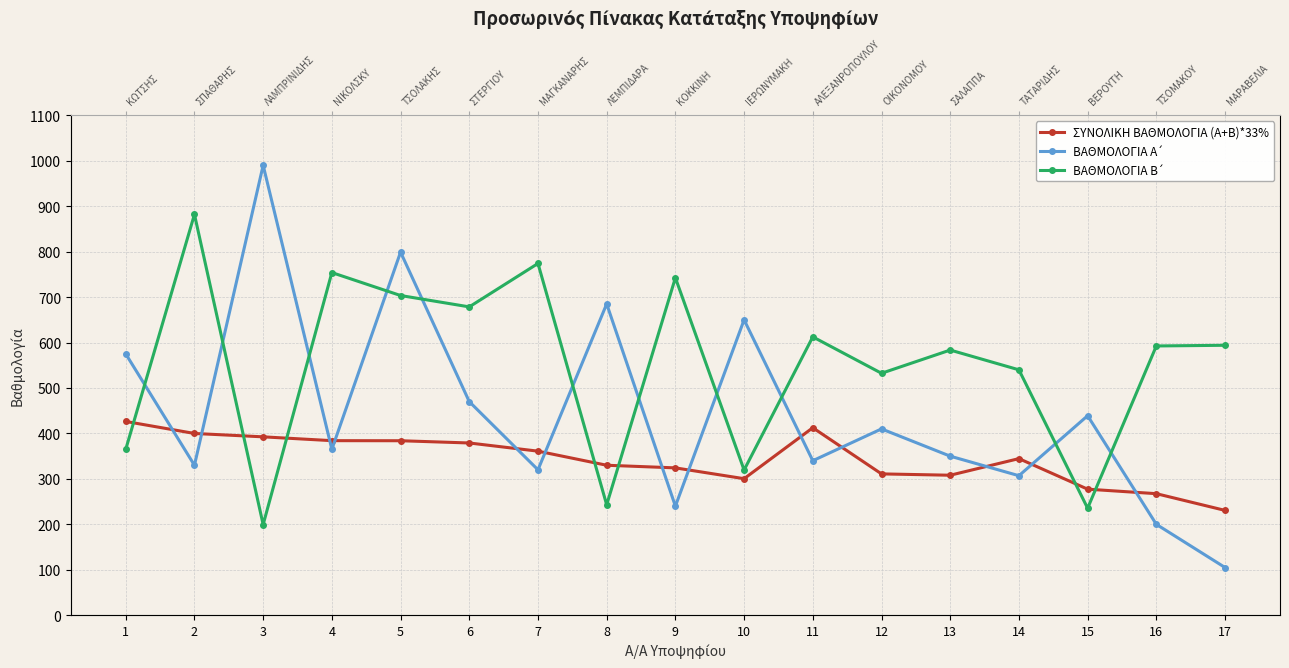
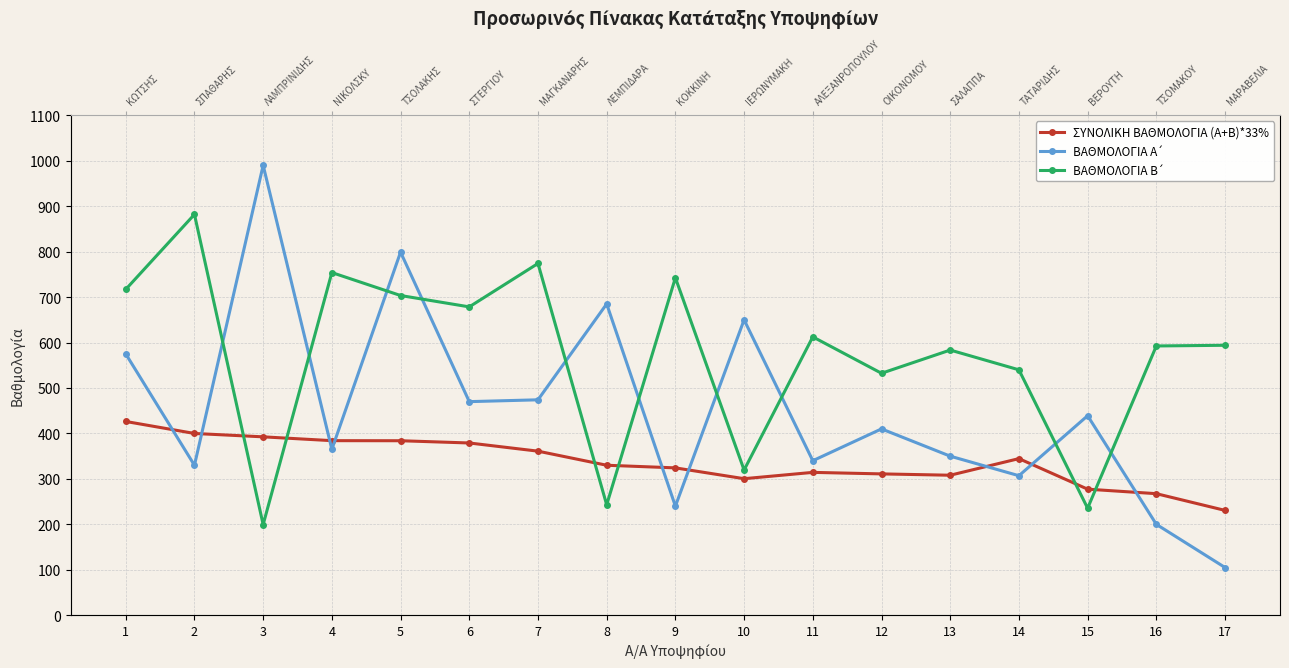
ΒΑΘΜΟΛΟΓΙΑ Β΄, 1: 370 -> 720
ΒΑΘΜΟΛΟΓΙΑ Α΄, 7: 320 -> 470
ΣΥΝΟΛΙΚΗ ΒΑΘΜΟΛΟΓΙΑ (Α+Β)*33%, 11: 410 -> 310
